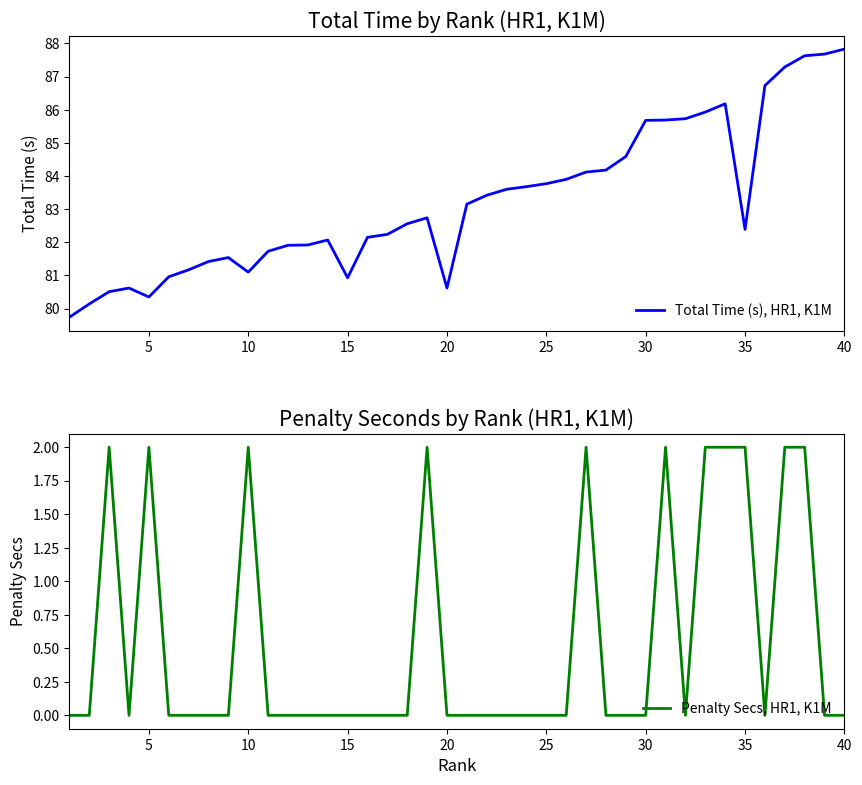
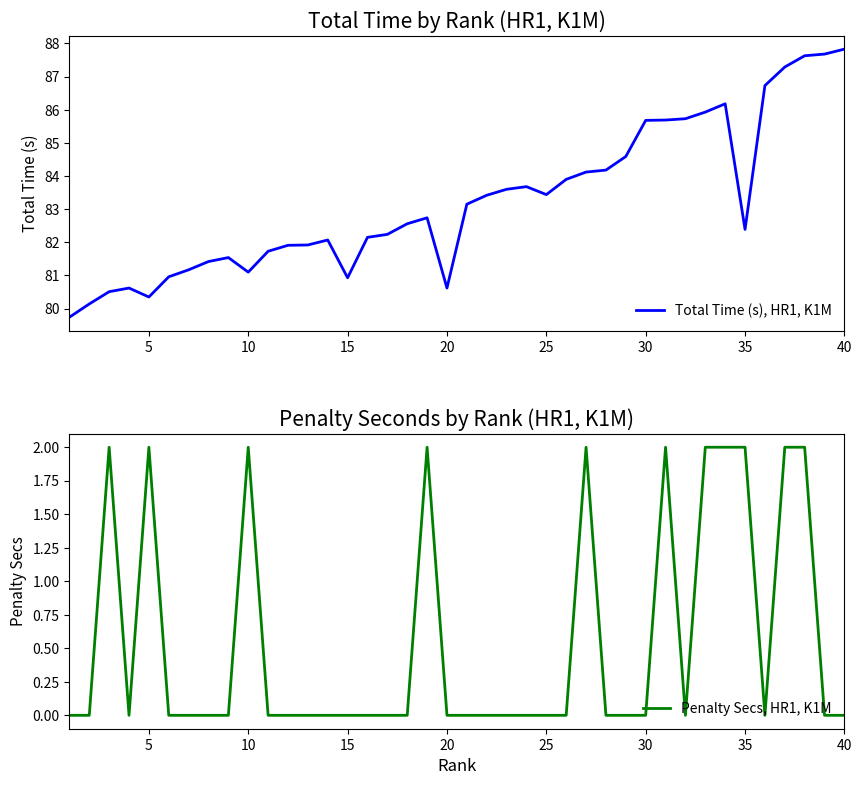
Total Time by Rank (HR1, K1M), 25: 83.8 -> 83.4
